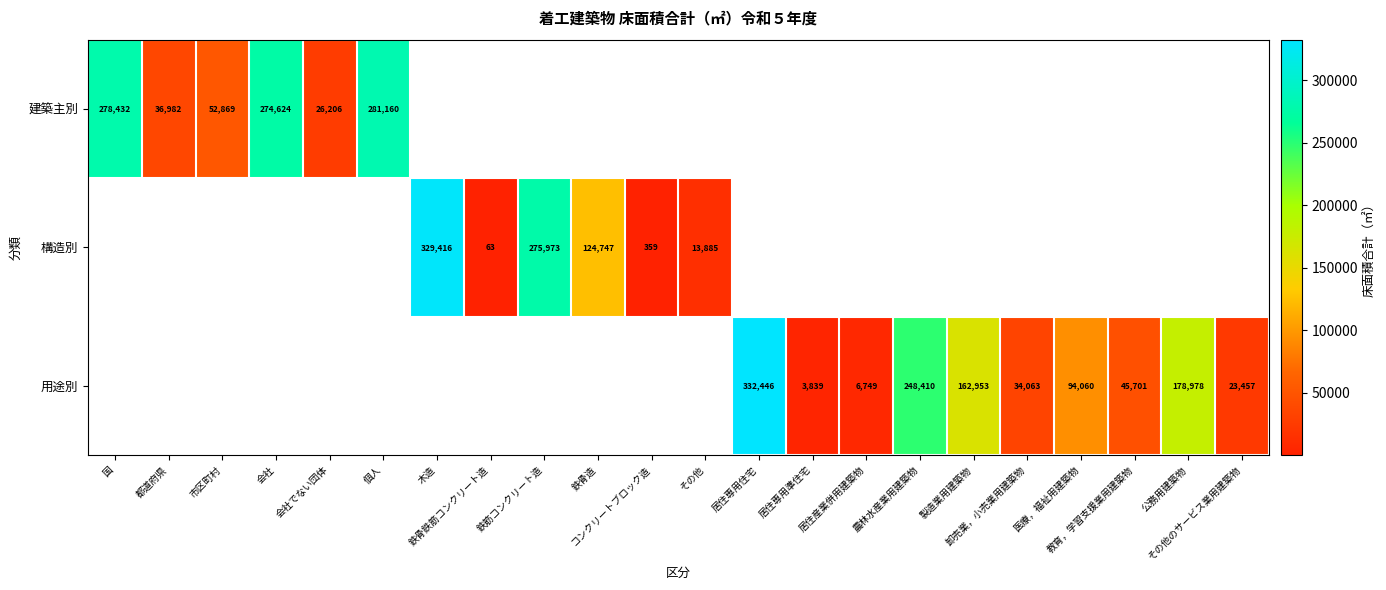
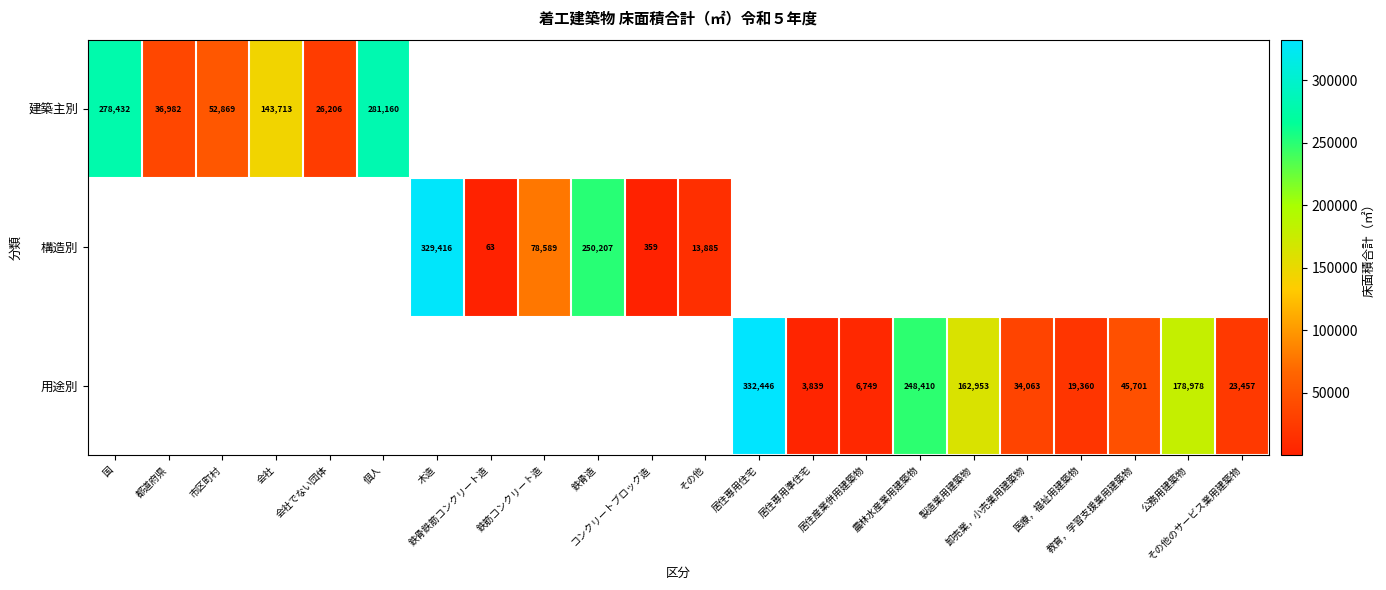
建築主別, 会社: 274,624 -> 143,713
構造別, 鉄筋コンクリート造: 275,973 -> 78,589
構造別, 鉄骨造: 124,747 -> 250,207
用途別, 医療，福祉用建築物: 94,060 -> 19,360
